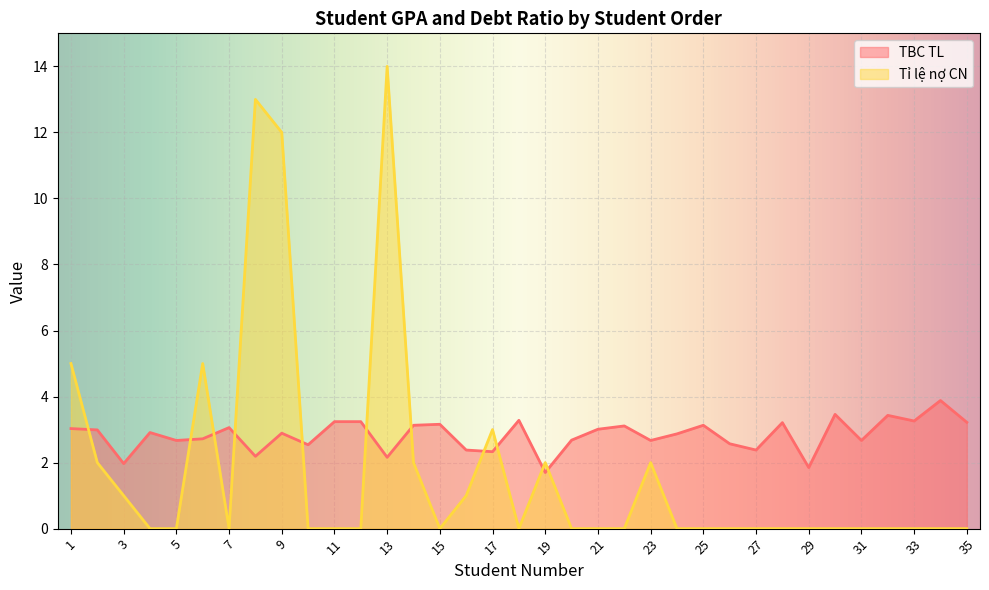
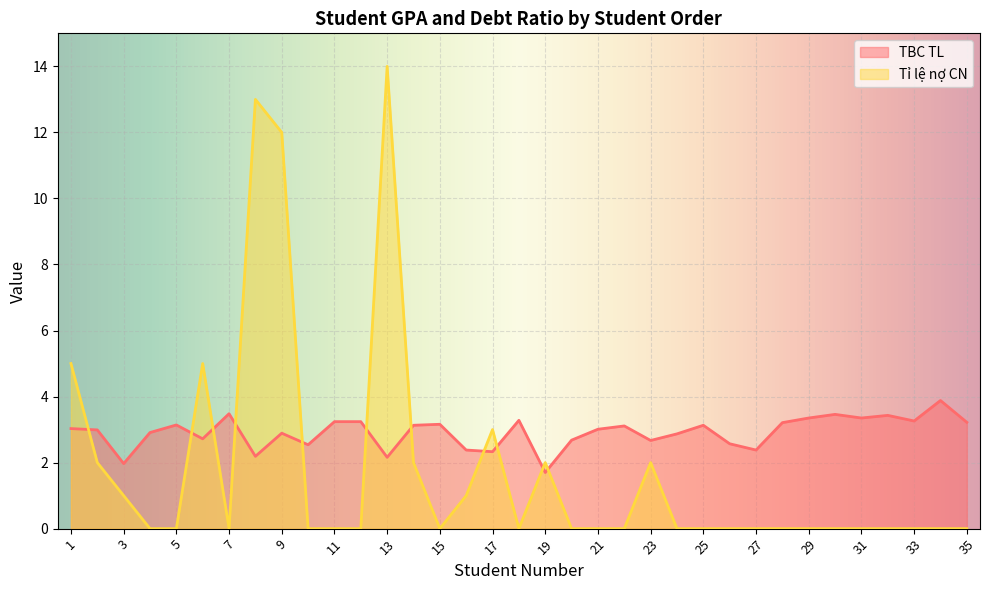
TBC TL, 5: 2.7 -> 3.1
TBC TL, 7: 3.1 -> 3.5
TBC TL, 29: 1.9 -> 3.4
TBC TL, 31: 2.7 -> 3.4
